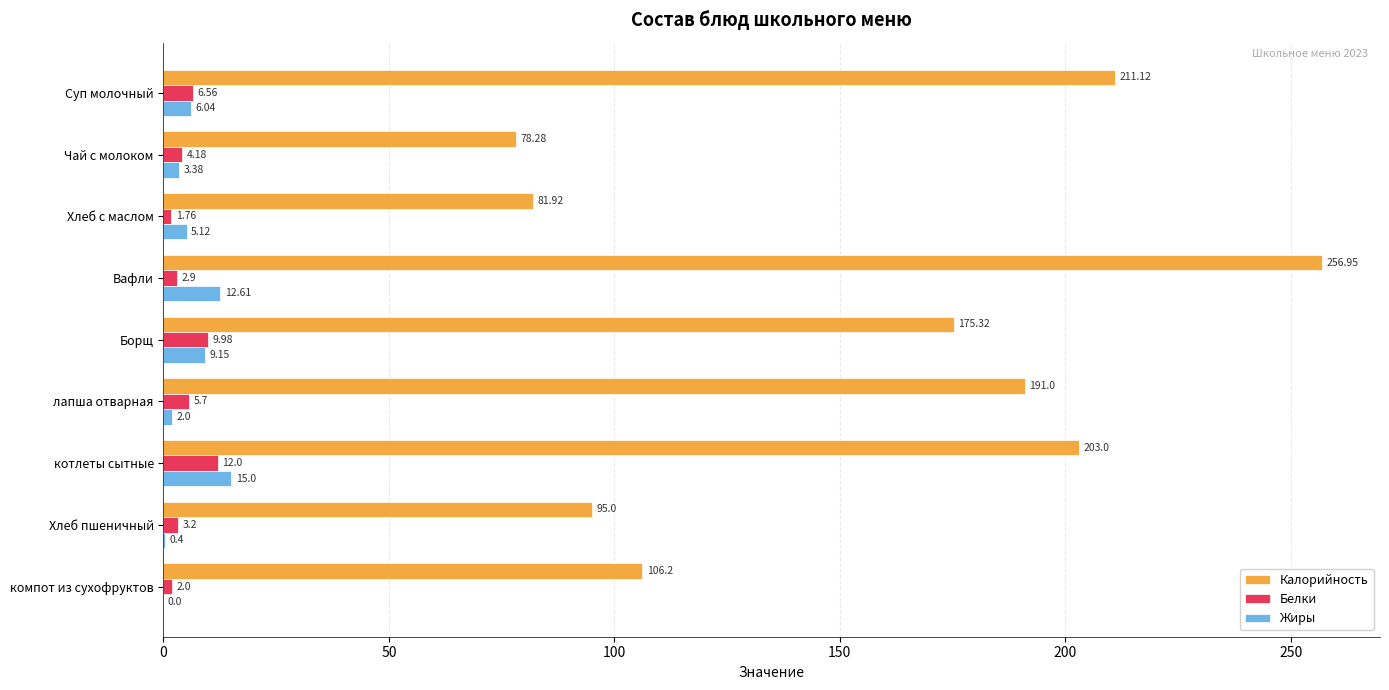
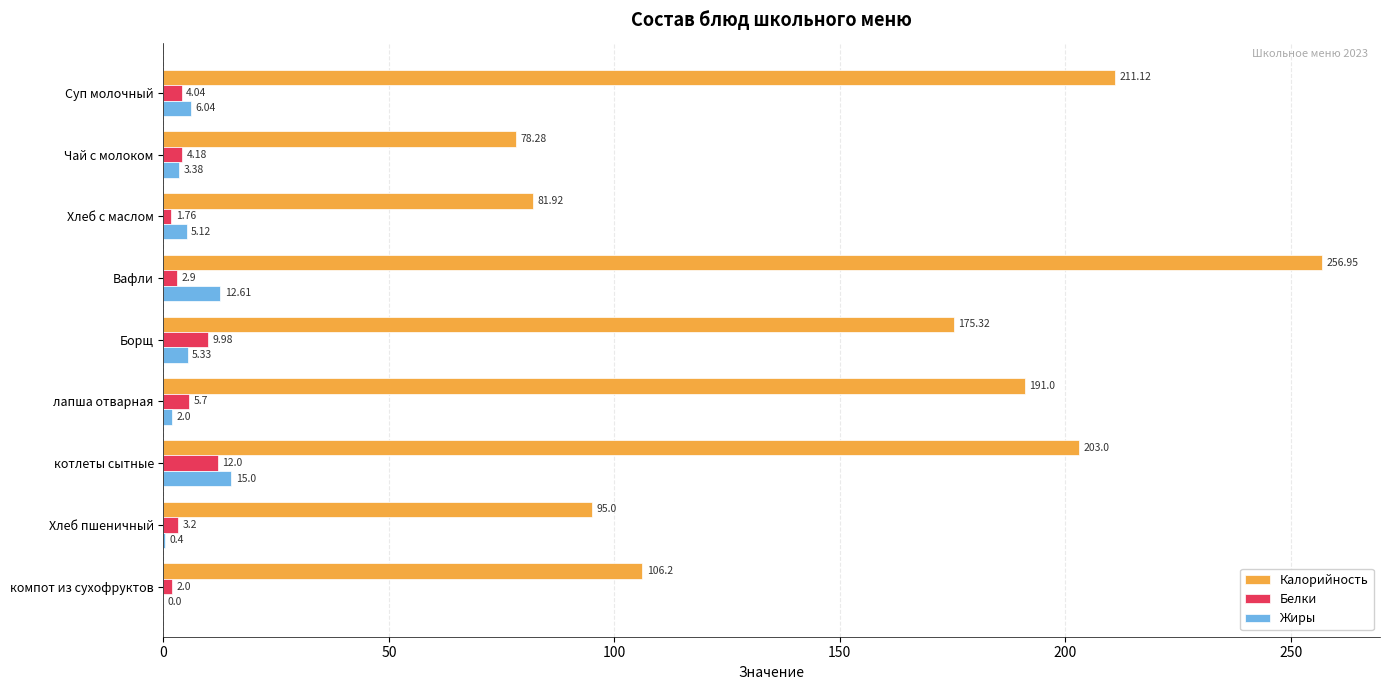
Белки, Суп молочный: 6.56 -> 4.04
Жиры, Борщ: 9.15 -> 5.33
